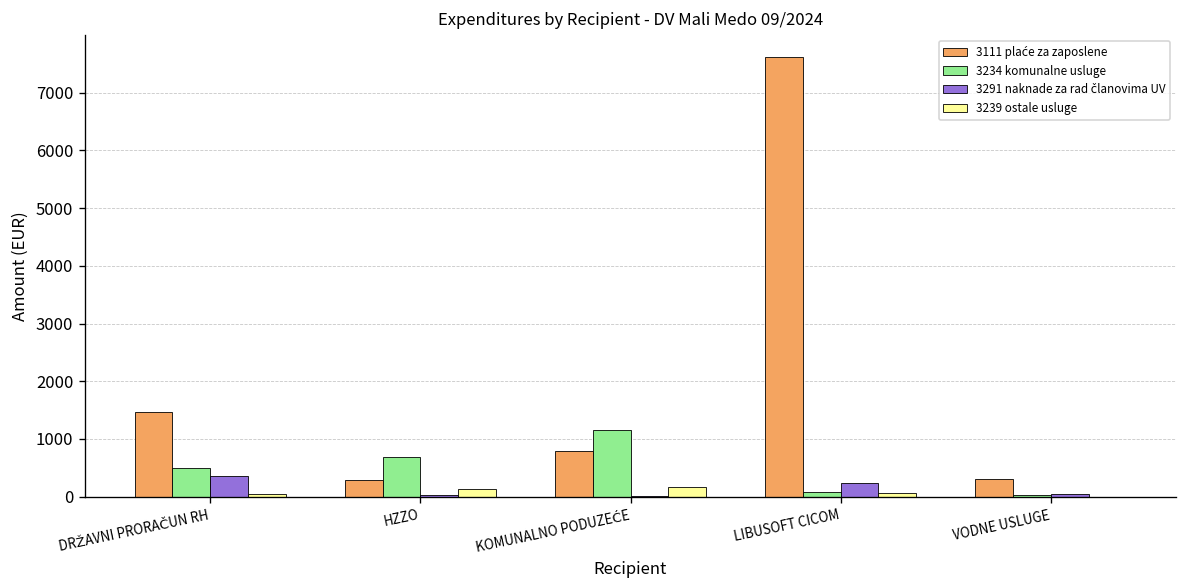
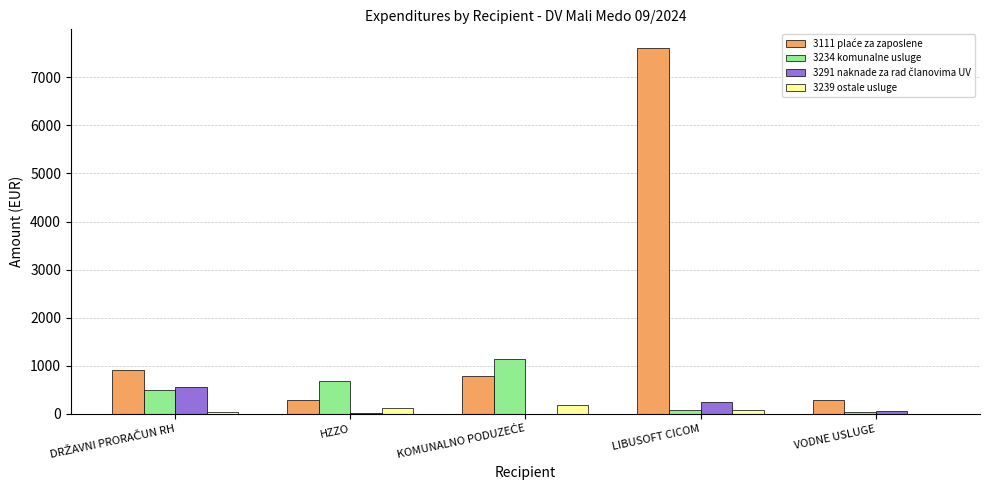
3111 plaće za zaposlene, DRŽAVNI PRORAČUN RH: 1500 -> 900
3291 naknade za rad članovima UV, DRŽAVNI PRORAČUN RH: 400 -> 600
